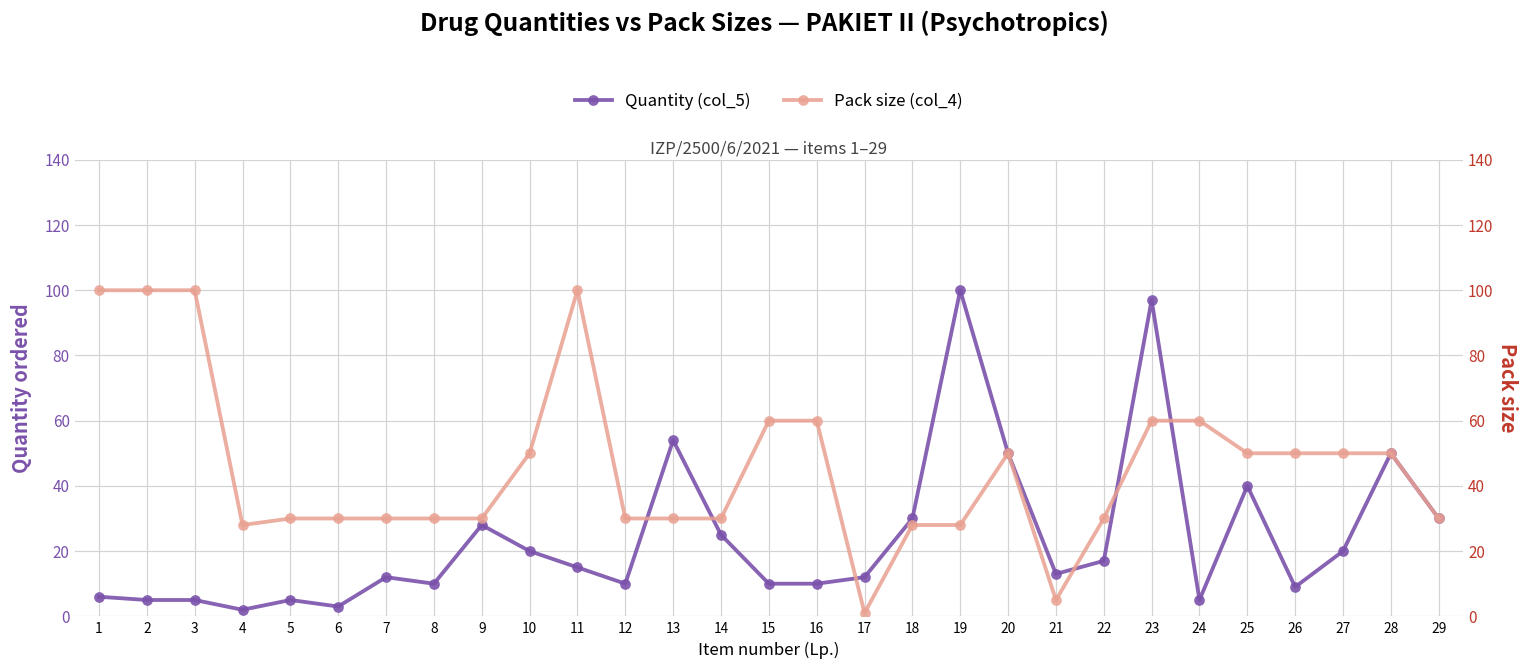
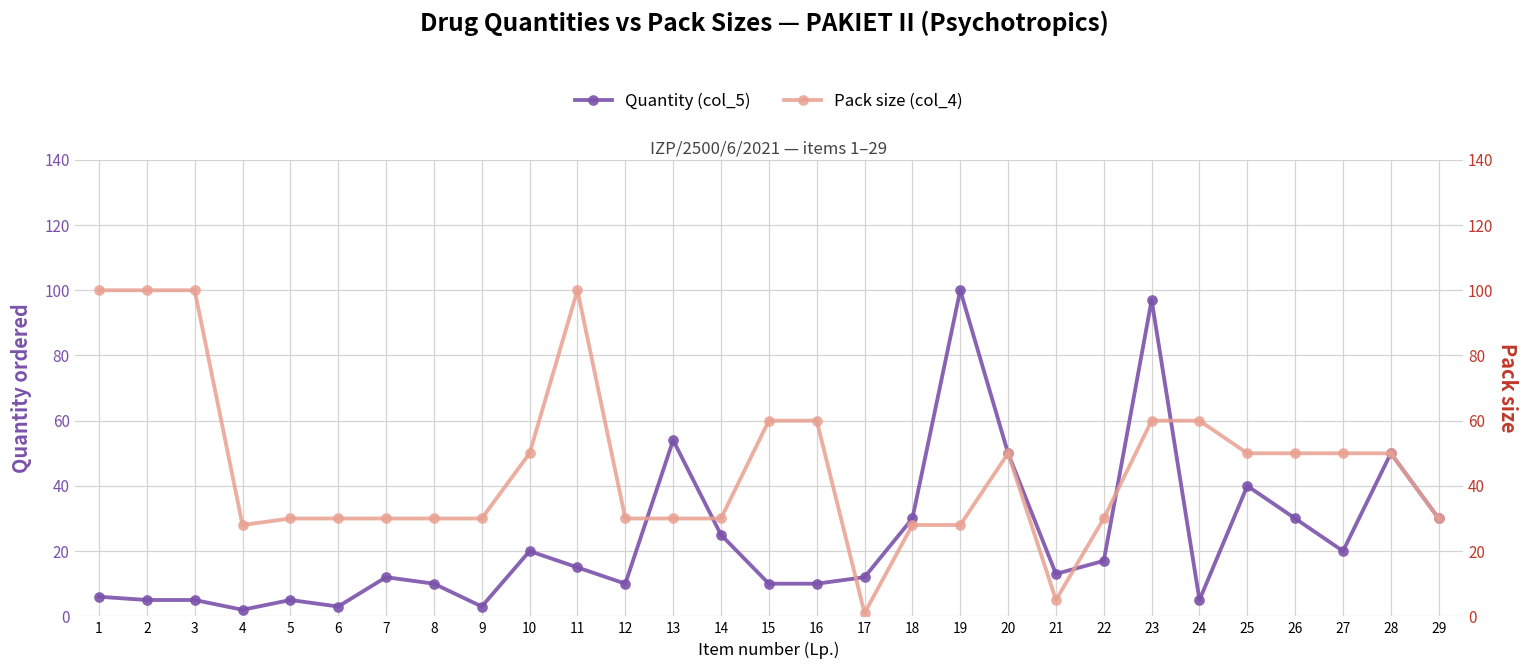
Quantity (col_5), 9: 28 -> 3
Quantity (col_5), 26: 9 -> 30
